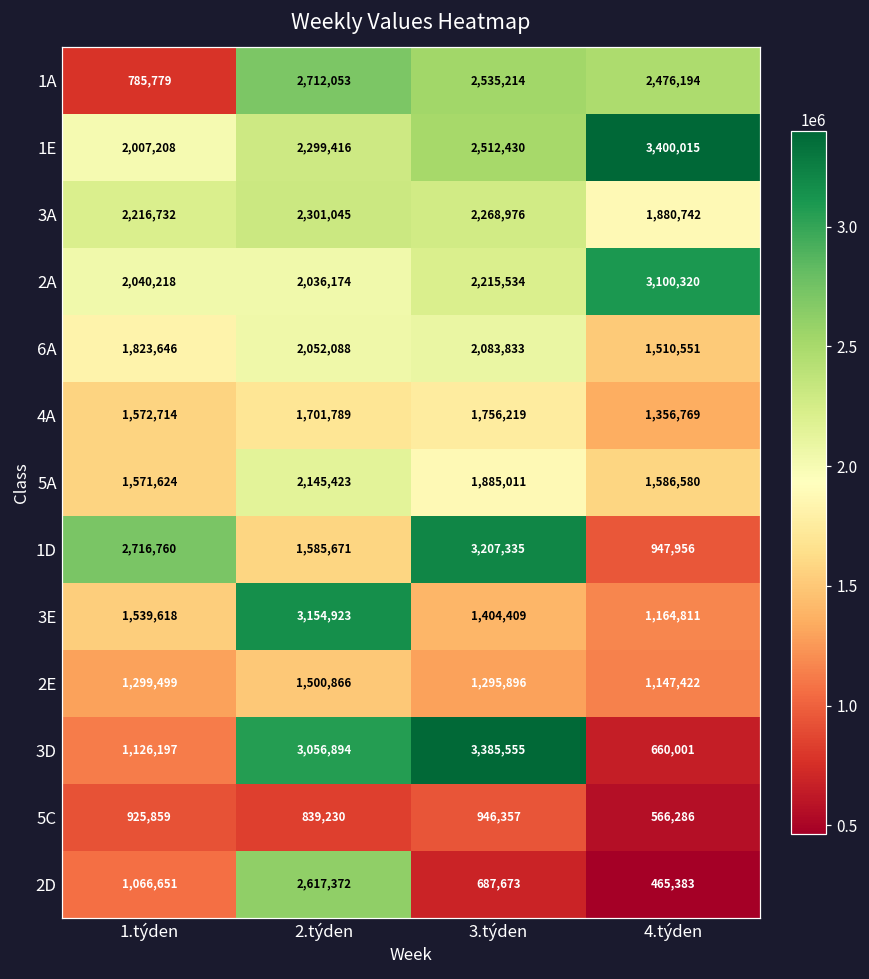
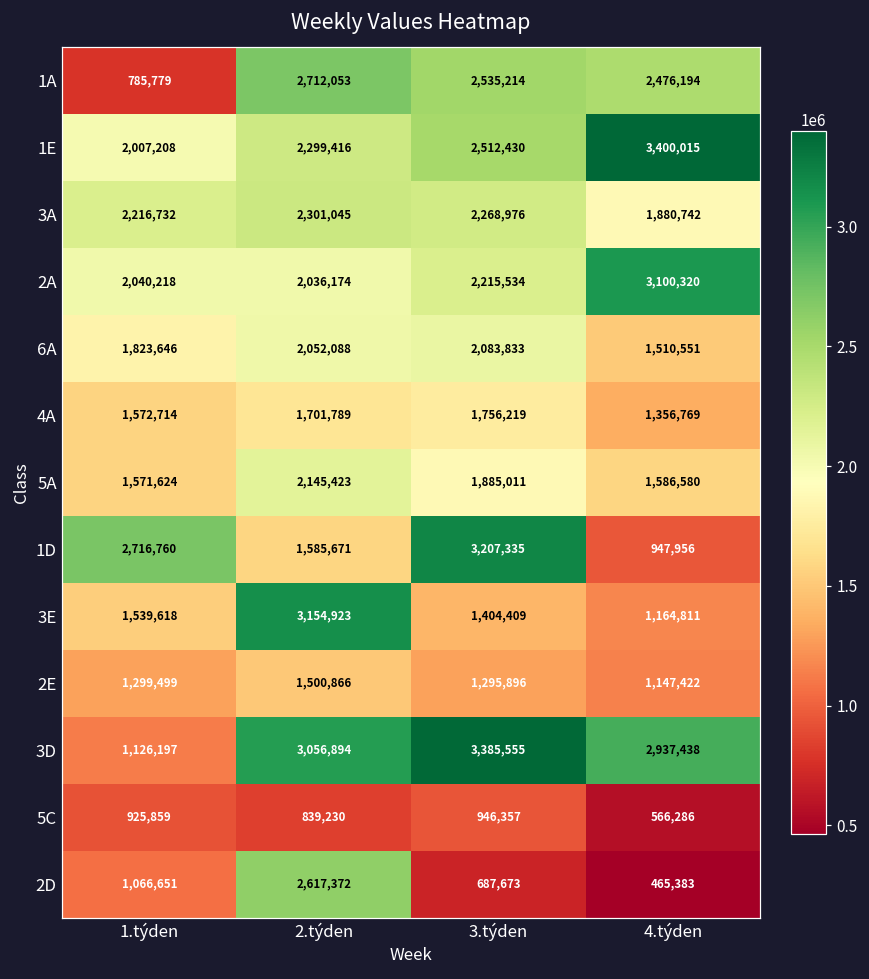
3D, 4.týden: 660,001 -> 2,937,438
